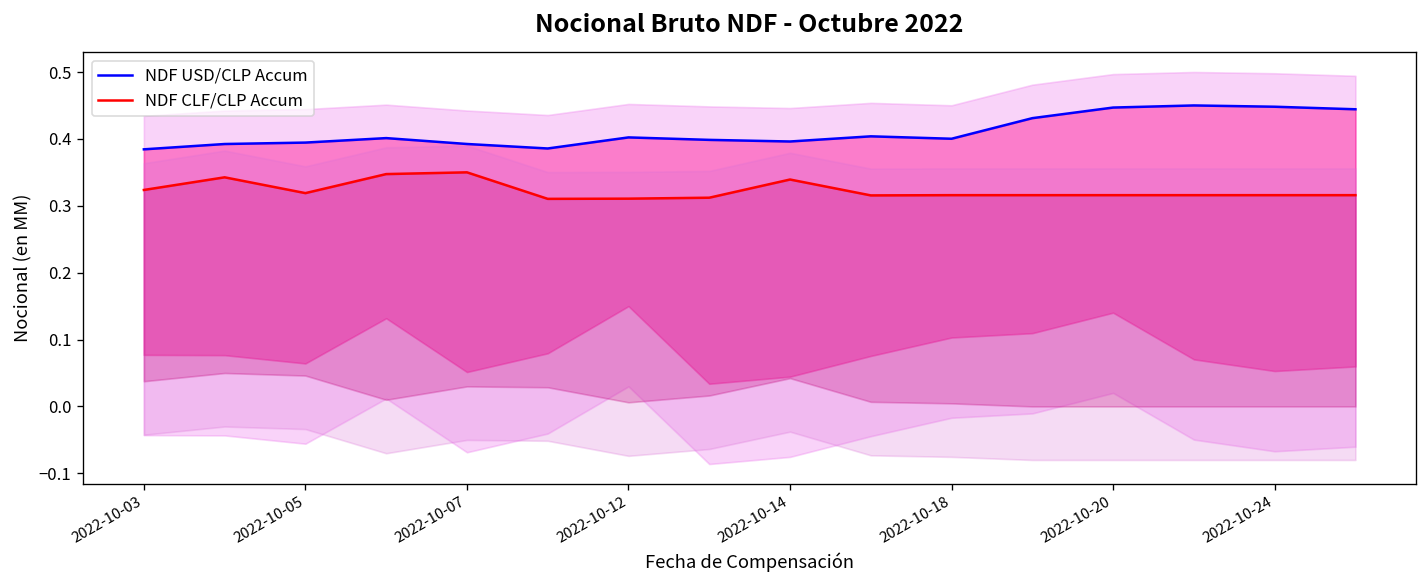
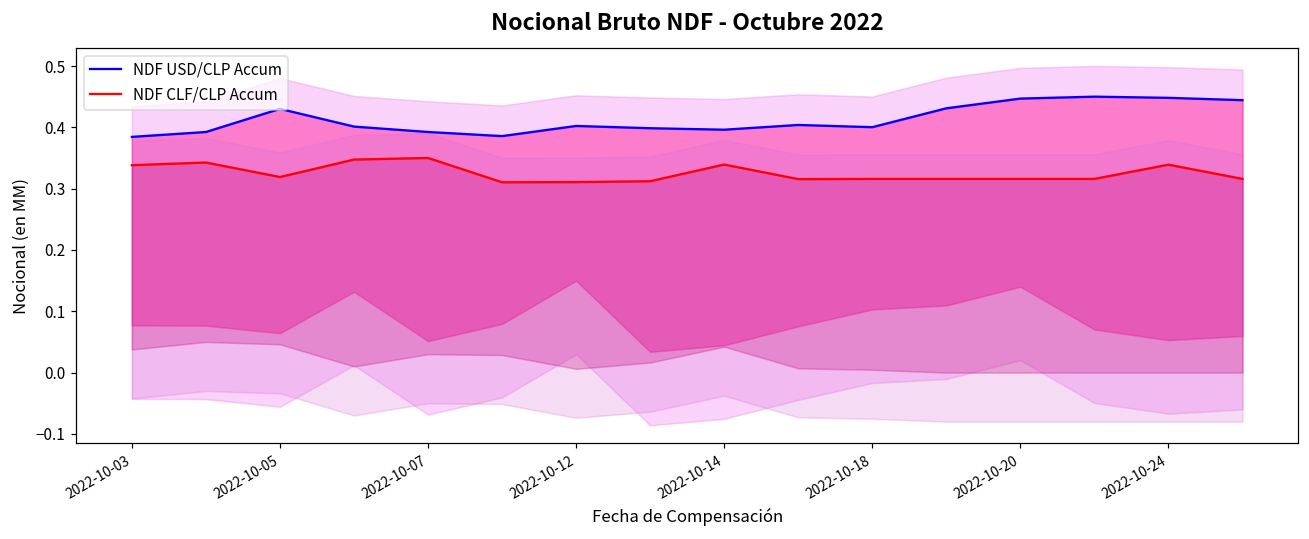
NDF CLF/CLP Accum, 2022-10-03: 0.32 -> 0.34
NDF USD/CLP Accum, 2022-10-05: 0.39 -> 0.43
NDF CLF/CLP Accum, 2022-10-24: 0.32 -> 0.34
